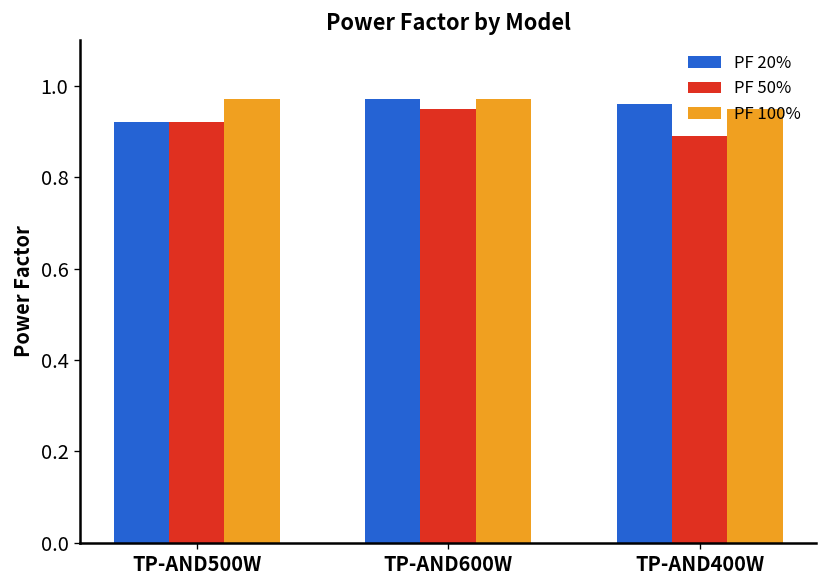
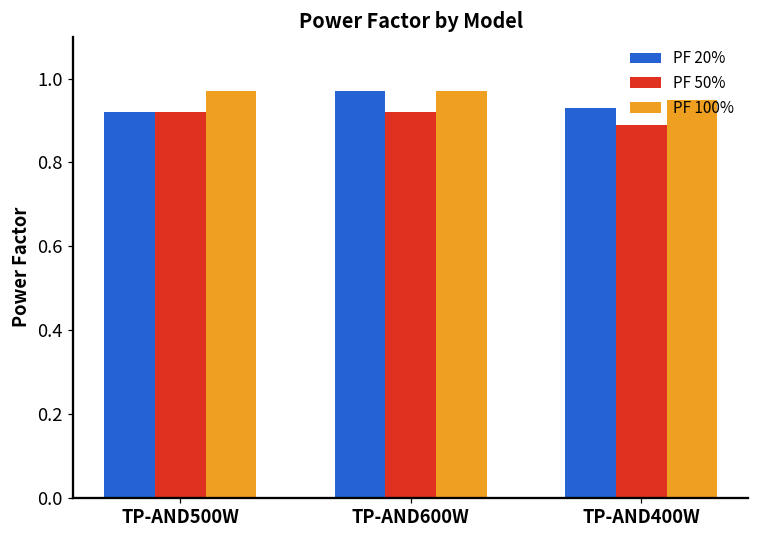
PF 50%, TP-AND600W: 0.95 -> 0.92
PF 20%, TP-AND400W: 0.96 -> 0.93
